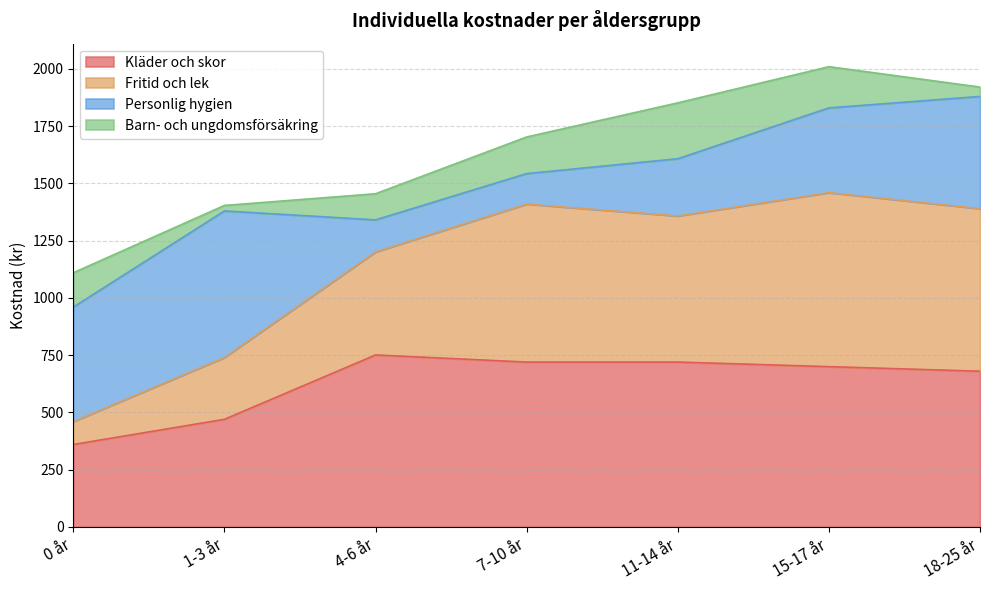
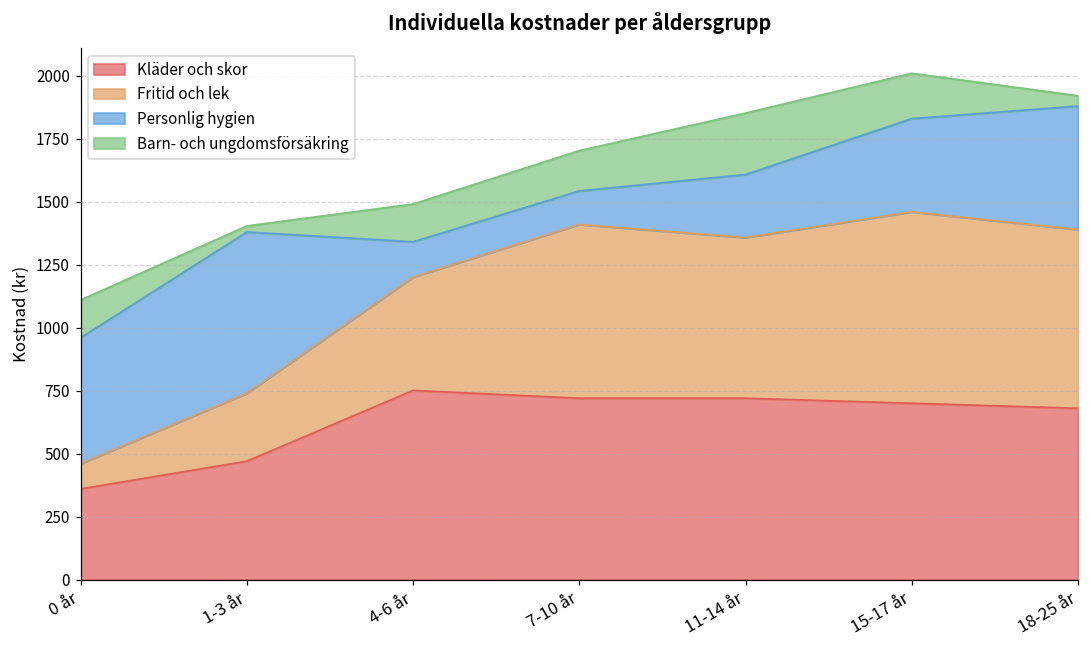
Barn- och ungdomsförsäkring, 4-6 år: 110 -> 150
